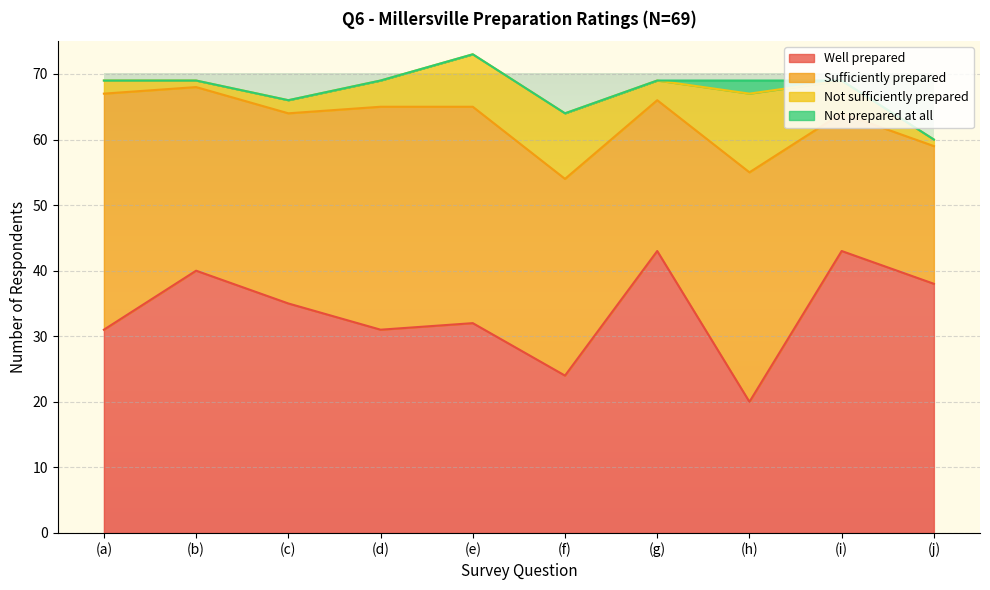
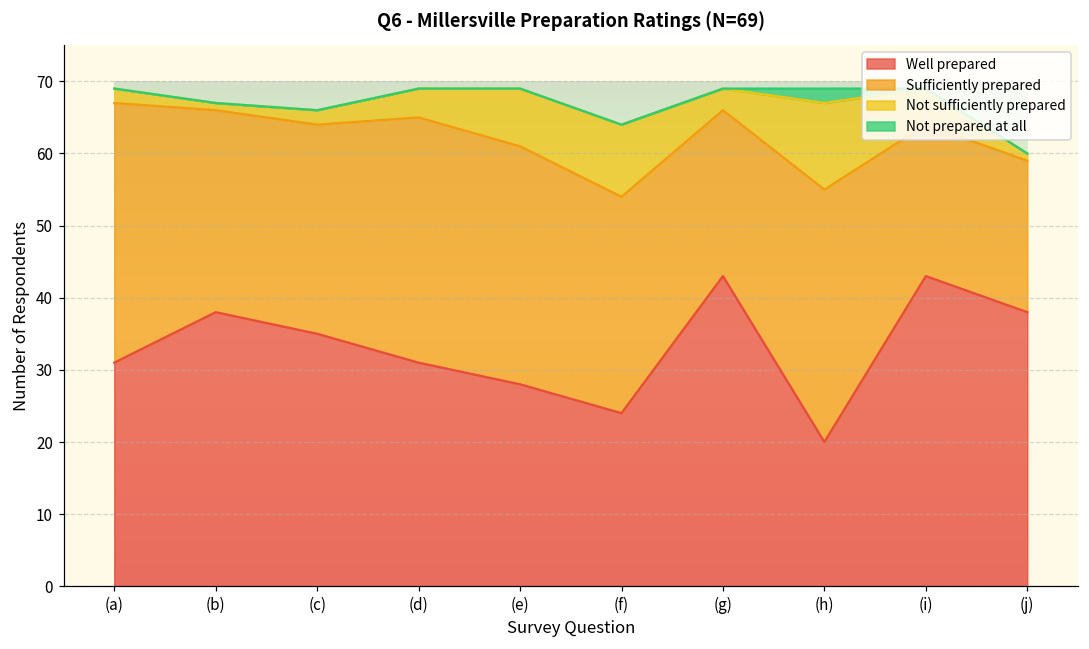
Well prepared, (b): 40 -> 38
Well prepared, (e): 32 -> 28
